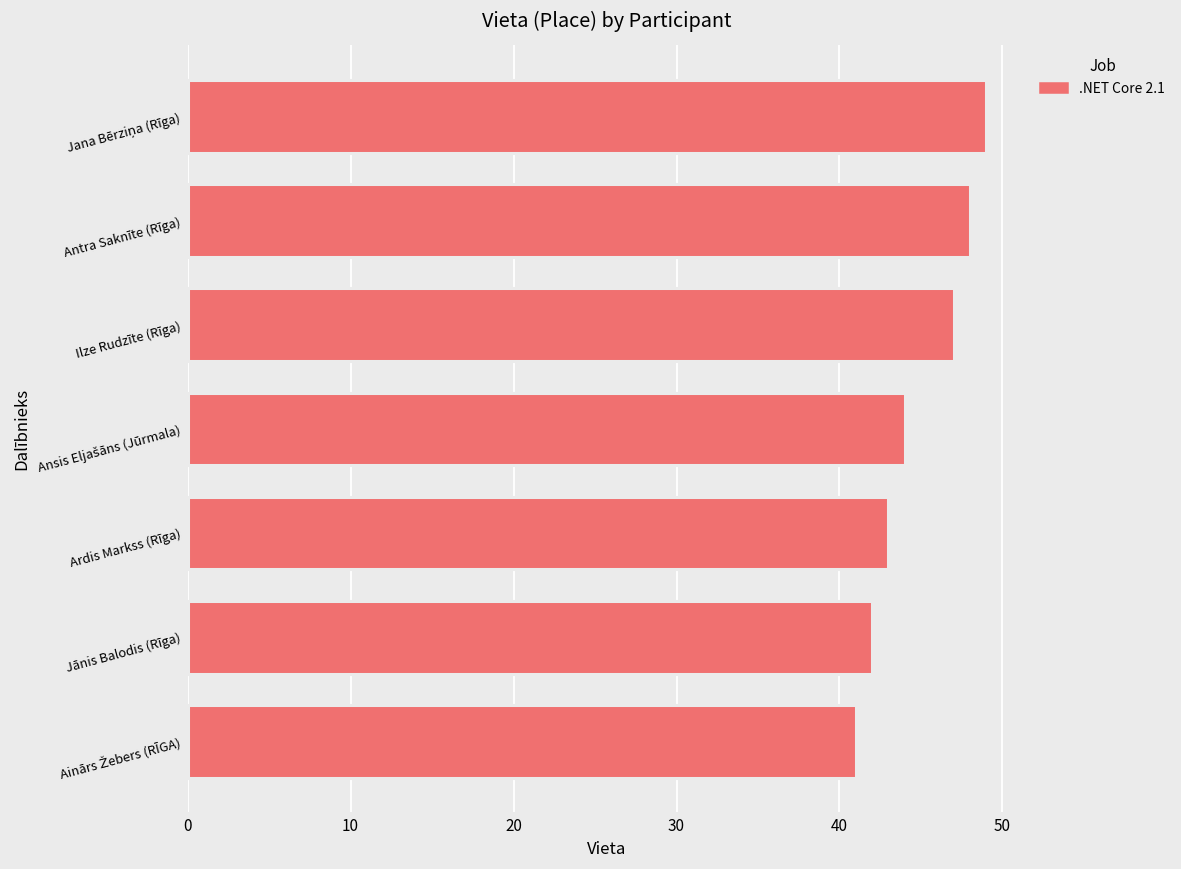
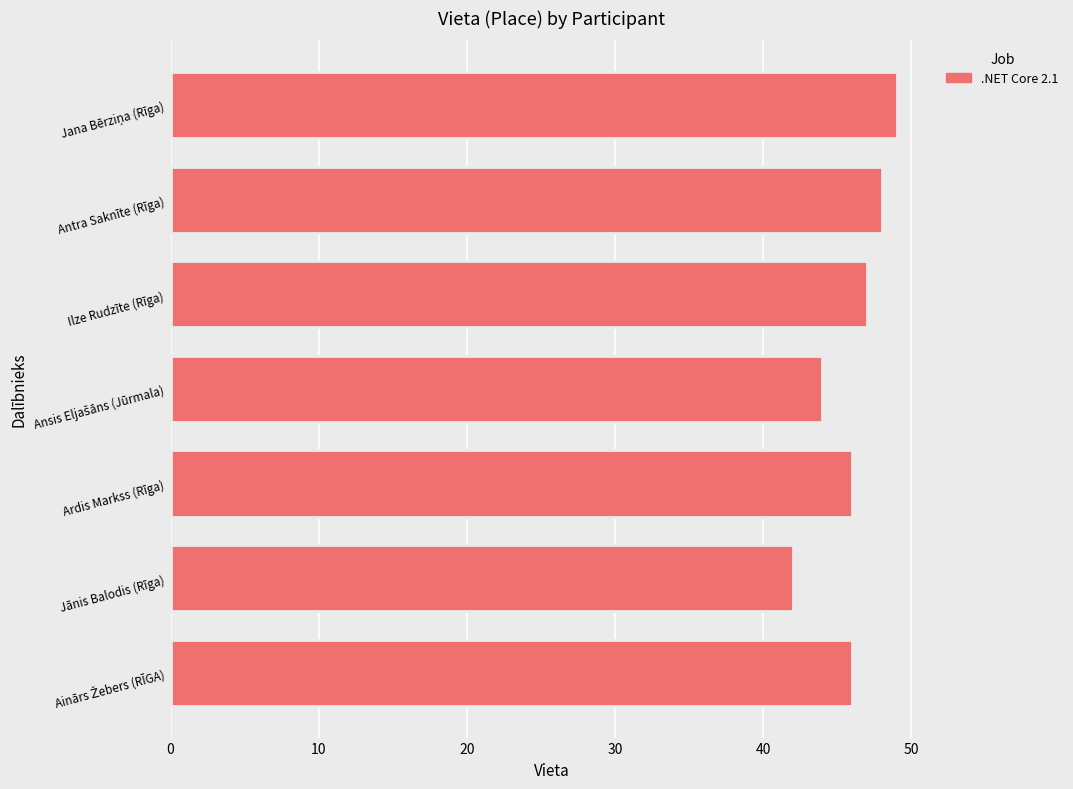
Ardis Markss (Rīga): 43 -> 46
Ainārs Žebers (RĪGA): 41 -> 46
